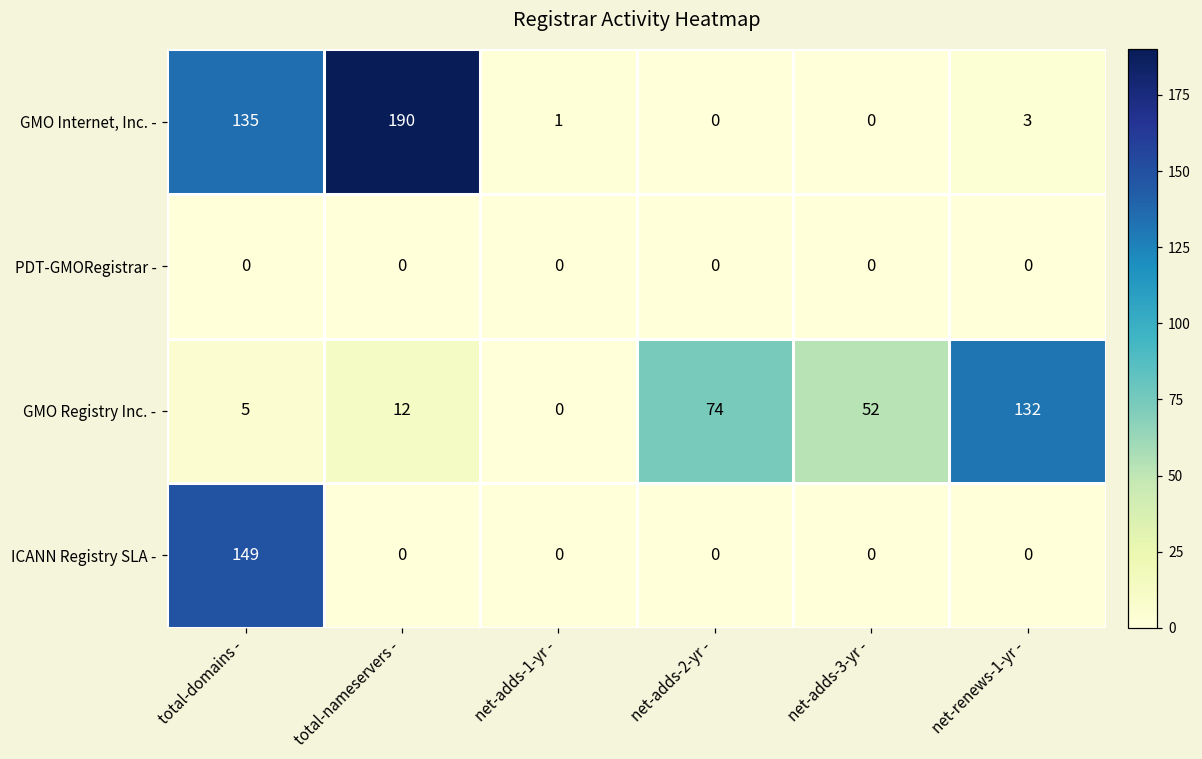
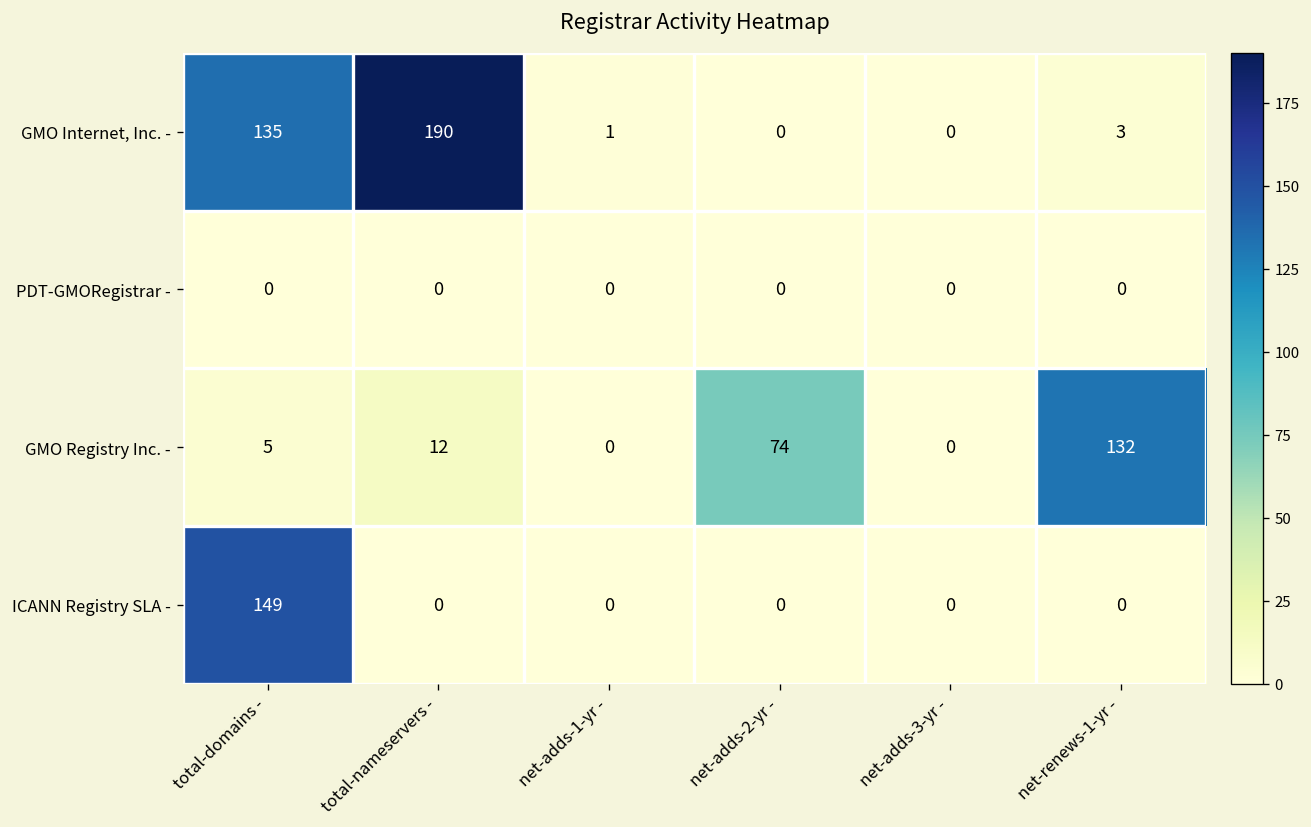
GMO Registry Inc. -, net-adds-3-yr -: 52 -> 0
